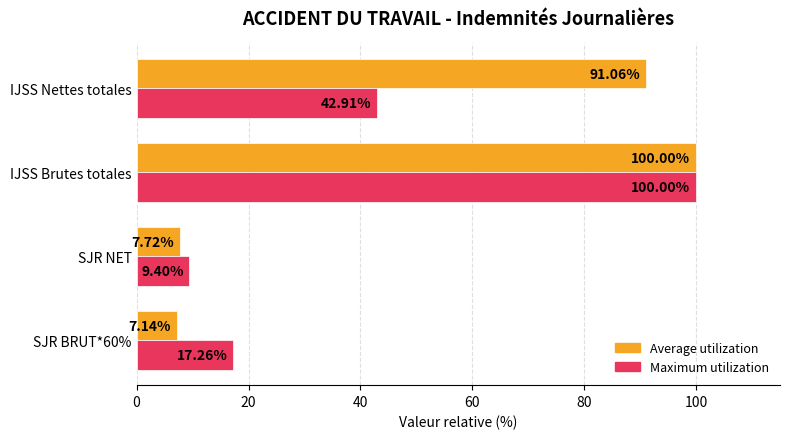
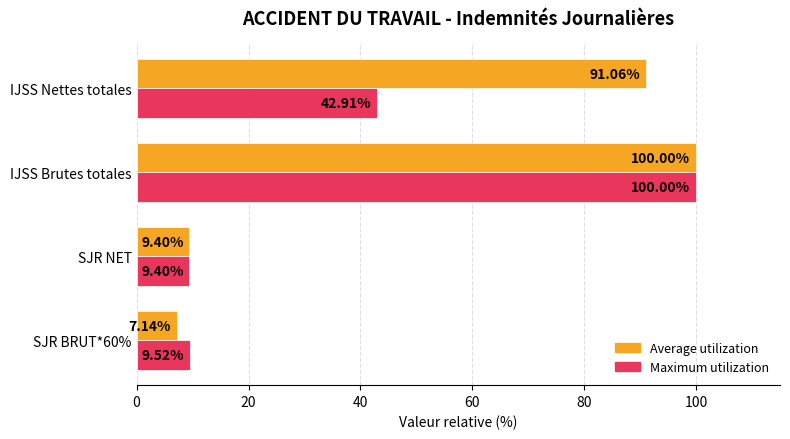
Average utilization, SJR NET: 7.72% -> 9.40%
Maximum utilization, SJR BRUT*60%: 17.26% -> 9.52%
